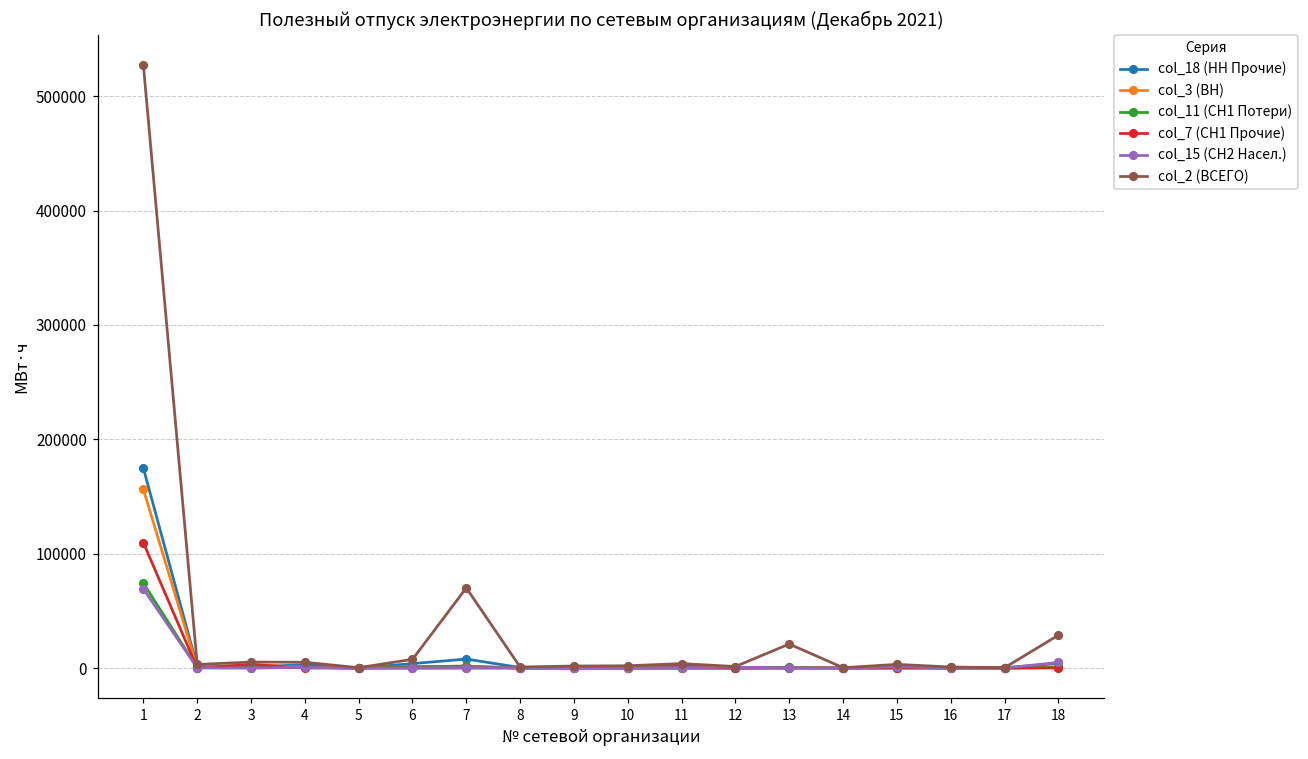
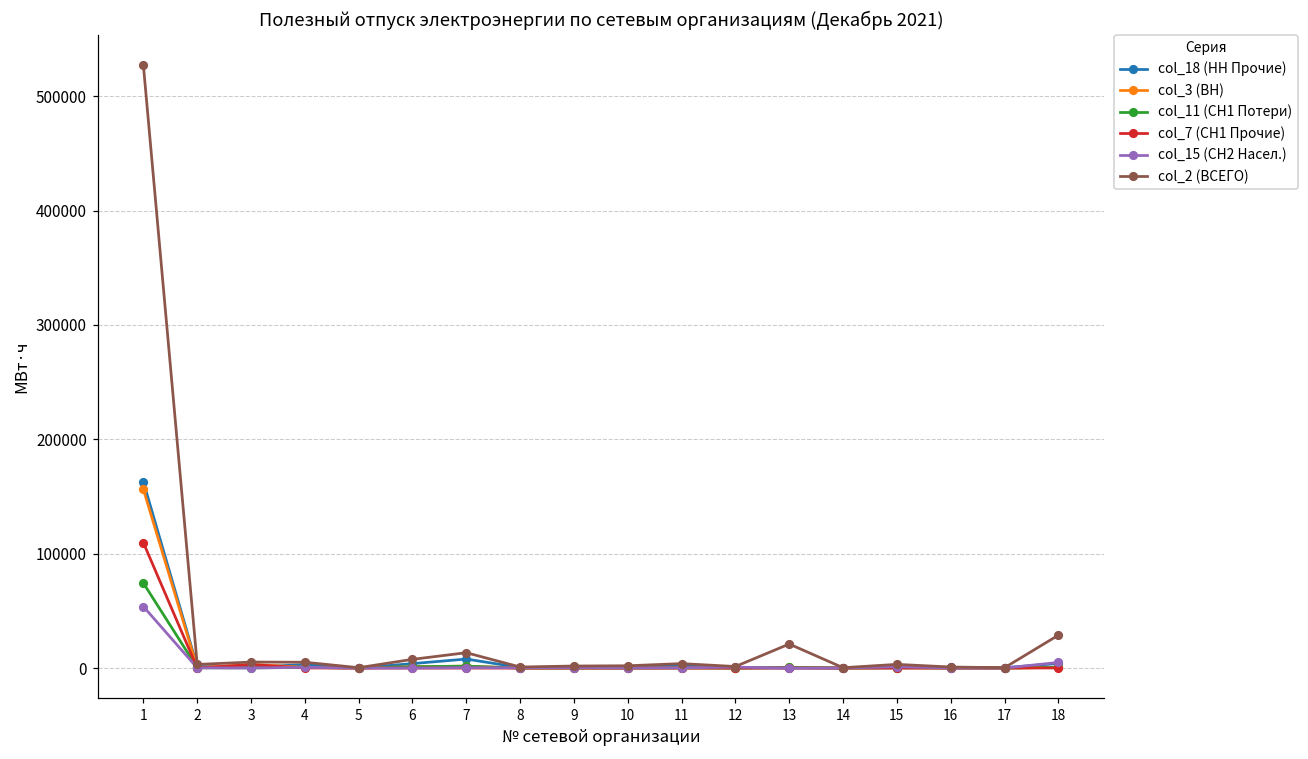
col_18 (НН Прочие), 1: 175000 -> 163000
col_15 (СН2 Насел.), 1: 69000 -> 54000
col_2 (ВСЕГО), 7: 70000 -> 13000
